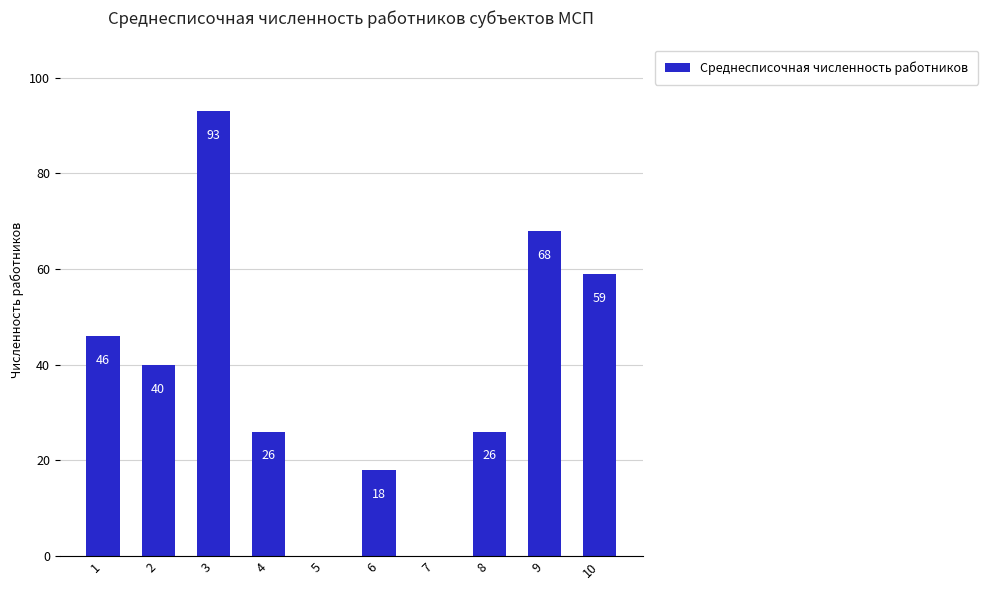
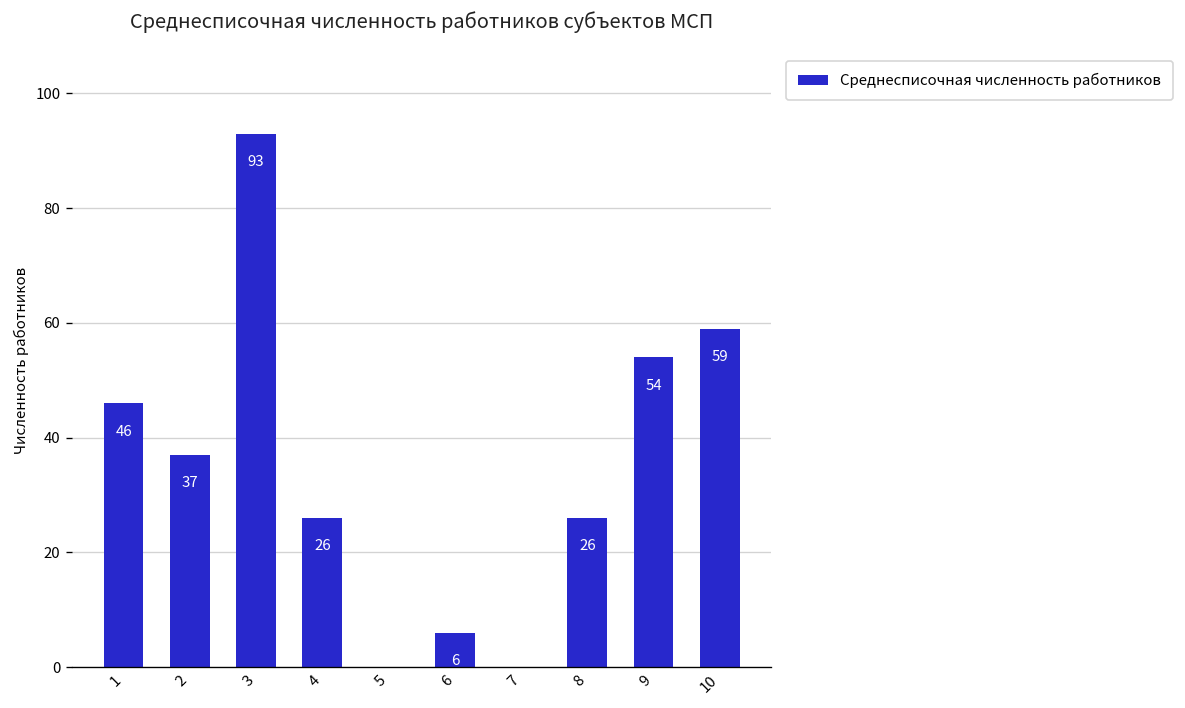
2: 40 -> 37
6: 18 -> 6
9: 68 -> 54
